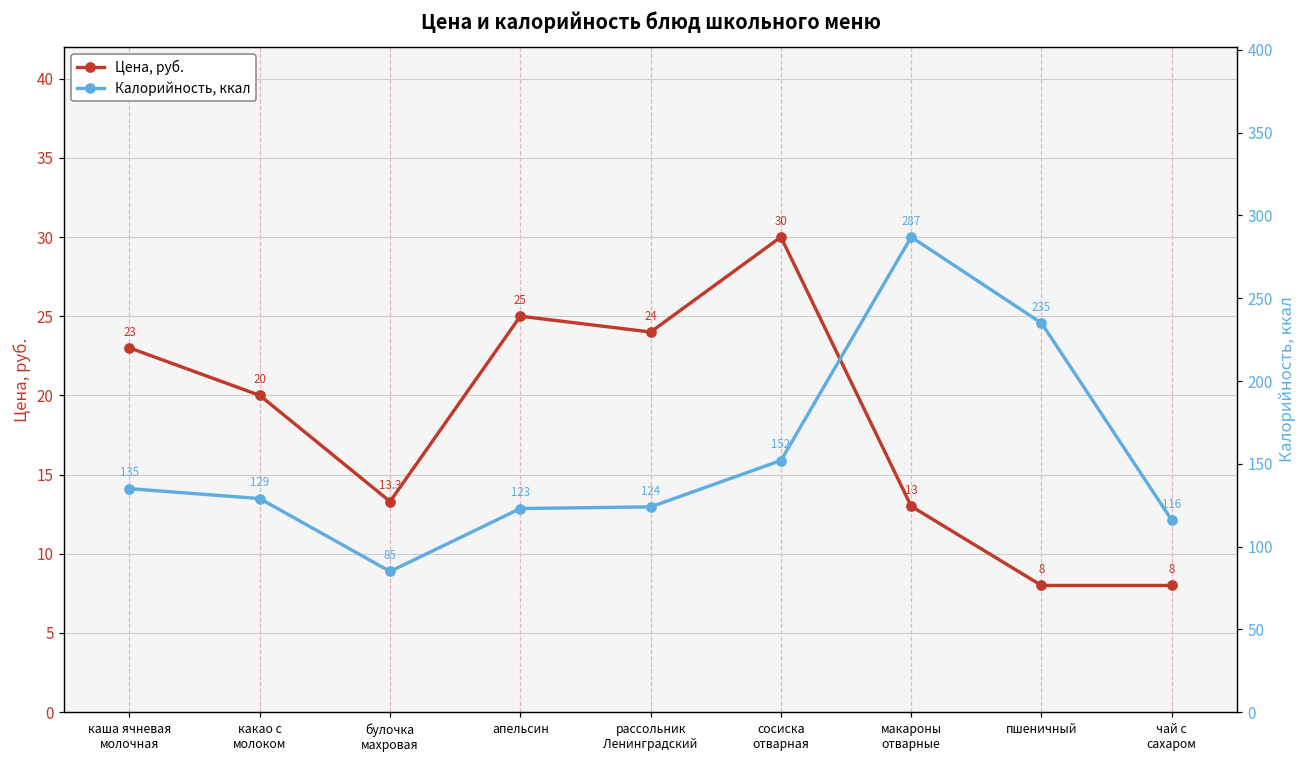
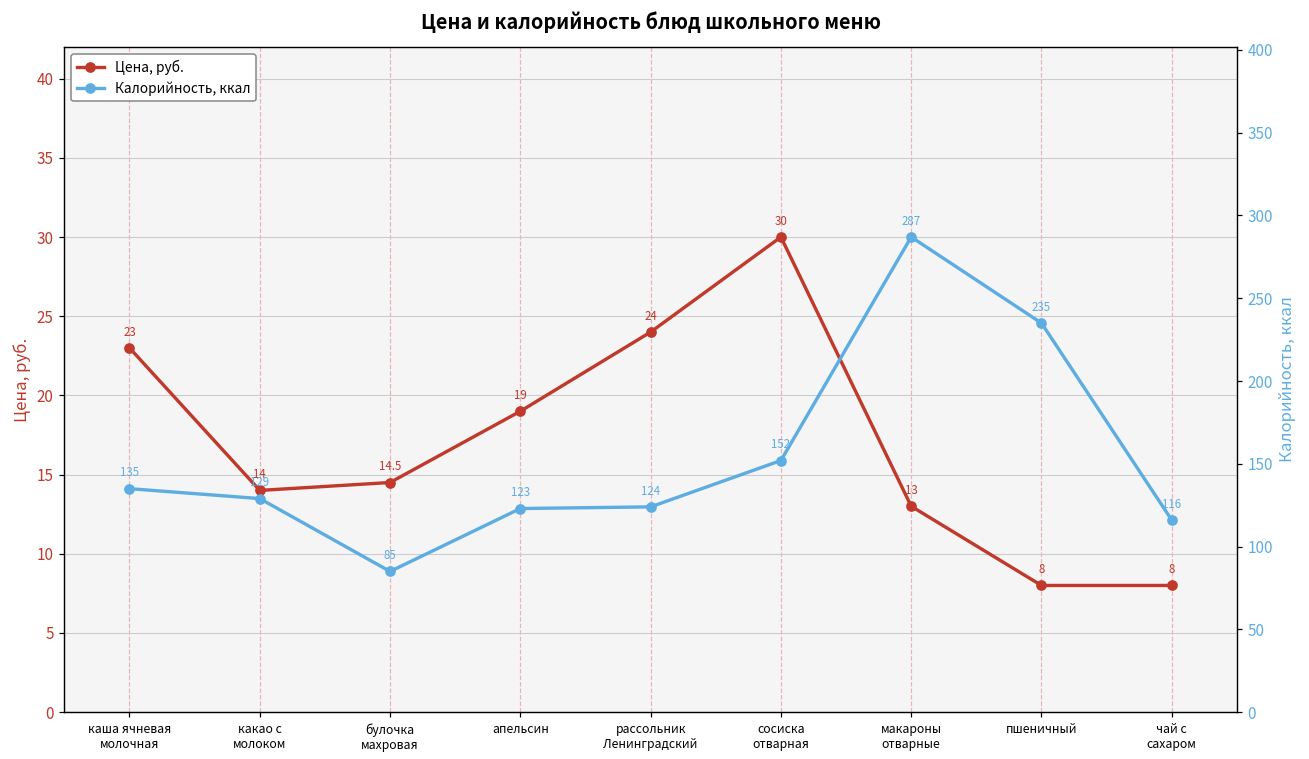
Цена, руб., какао с молоком: 20 -> 14
Цена, руб., булочка махровая: 13.3 -> 14.5
Цена, руб., апельсин: 25 -> 19
